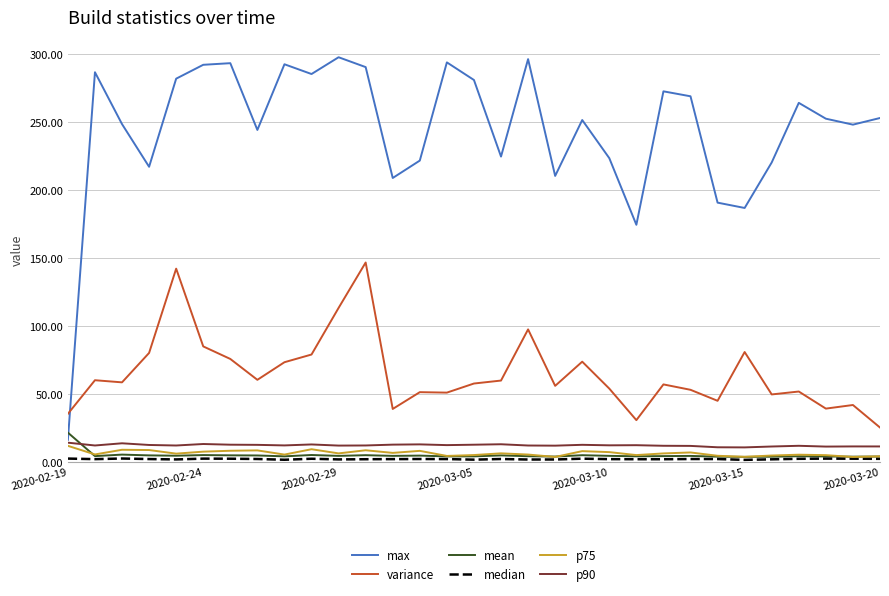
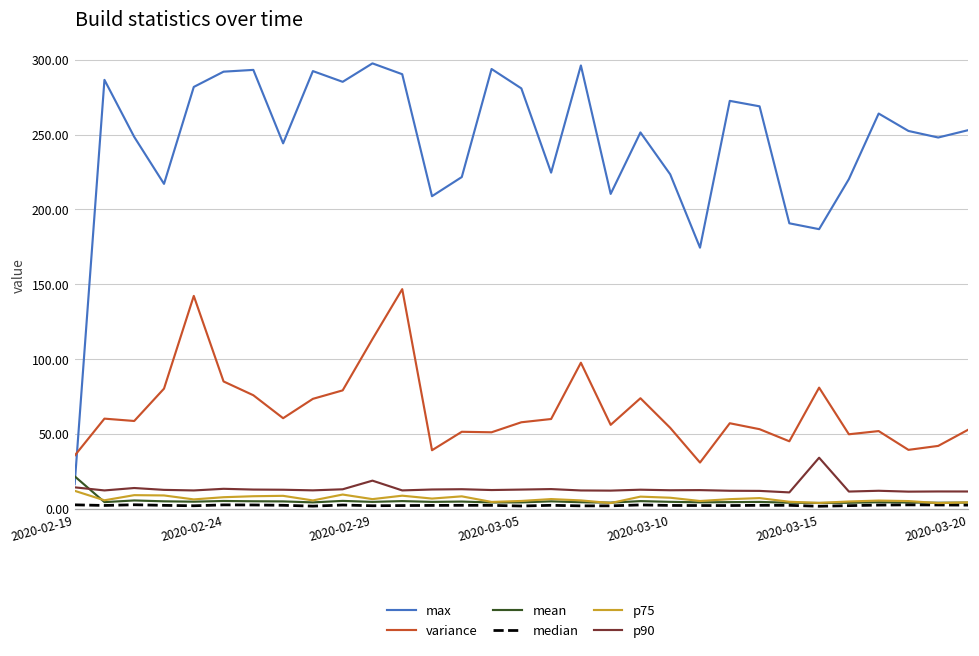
p90, 2020-02-29: 12 -> 19
p90, 2020-03-15: 11 -> 34
variance, 2020-03-20: 25 -> 53
